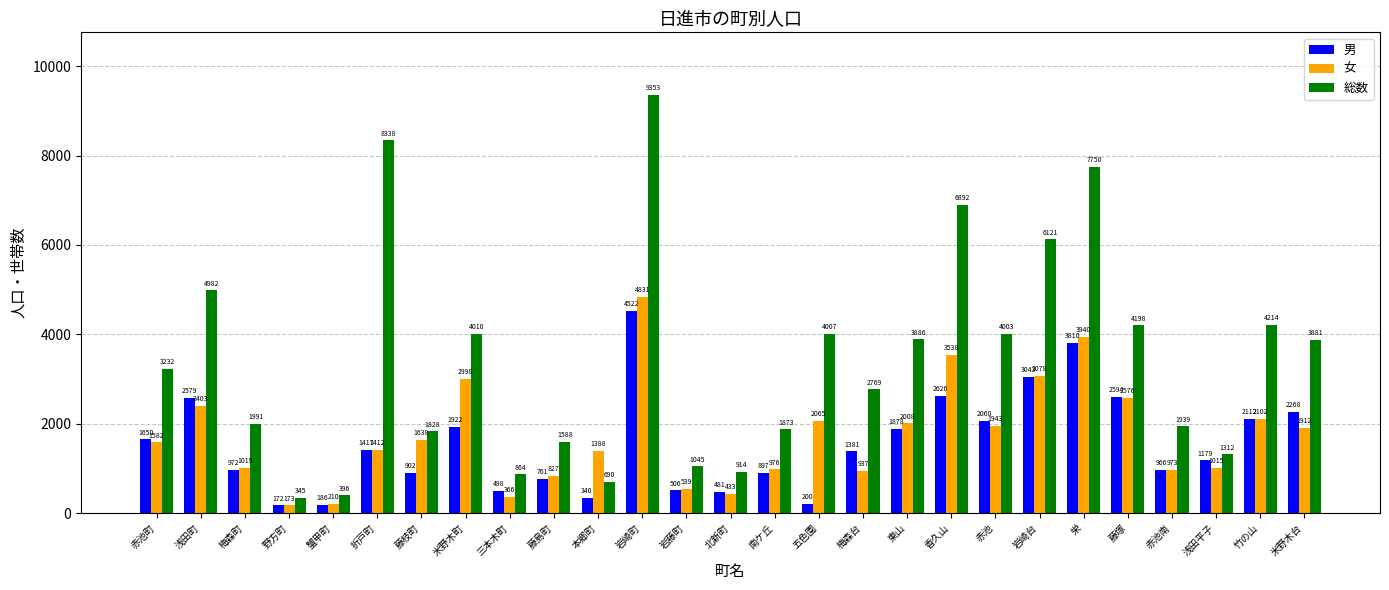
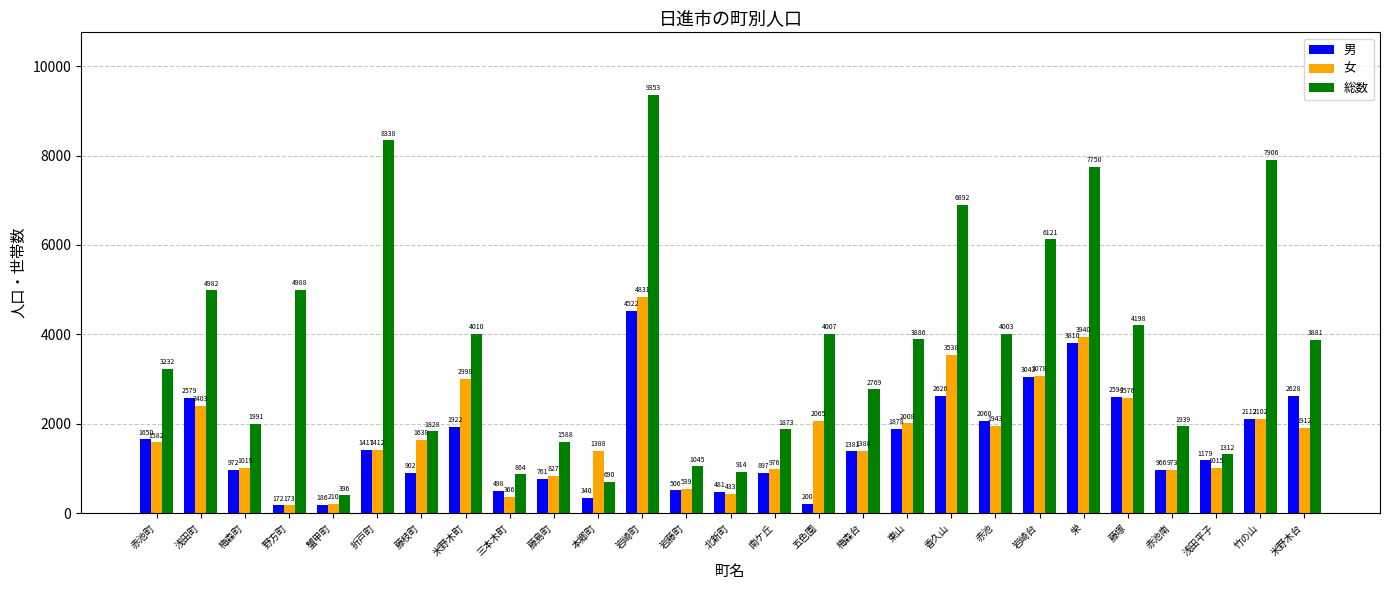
総数, 野方町: 345 -> 4988
女, 梅森台: 937 -> 1388
総数, 竹の山: 4214 -> 7906
男, 米野木台: 2268 -> 2628
